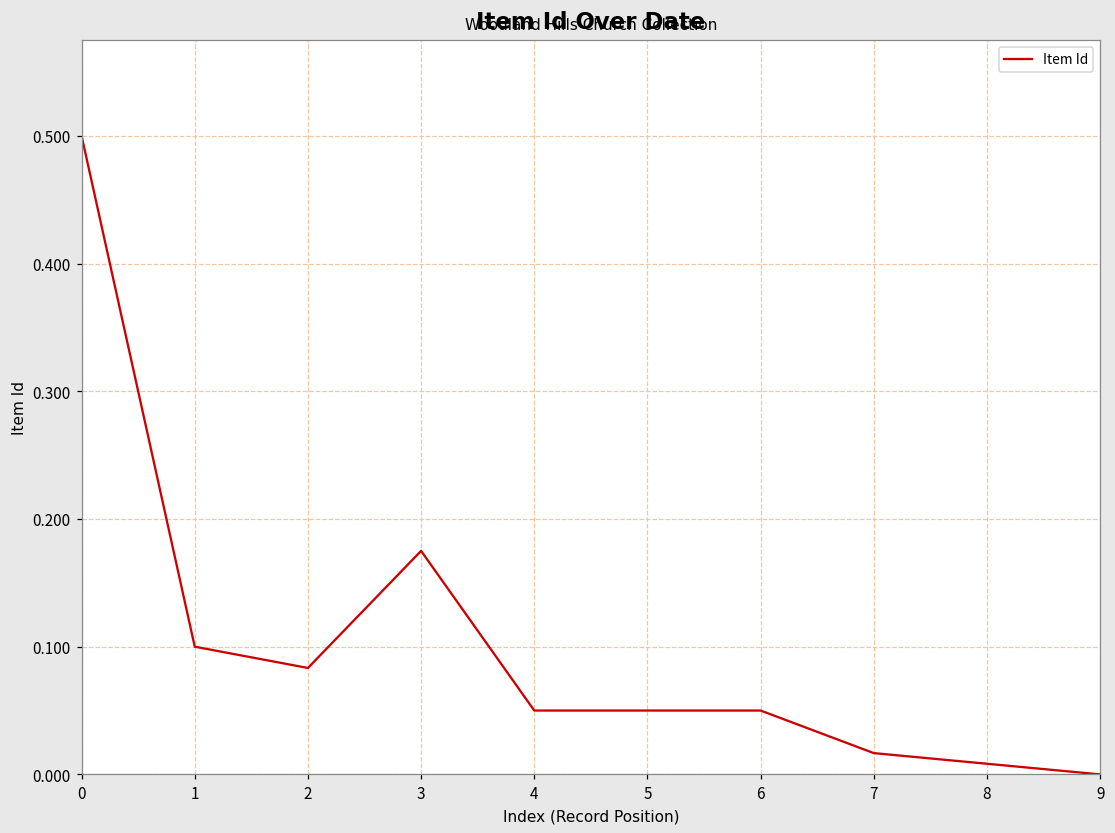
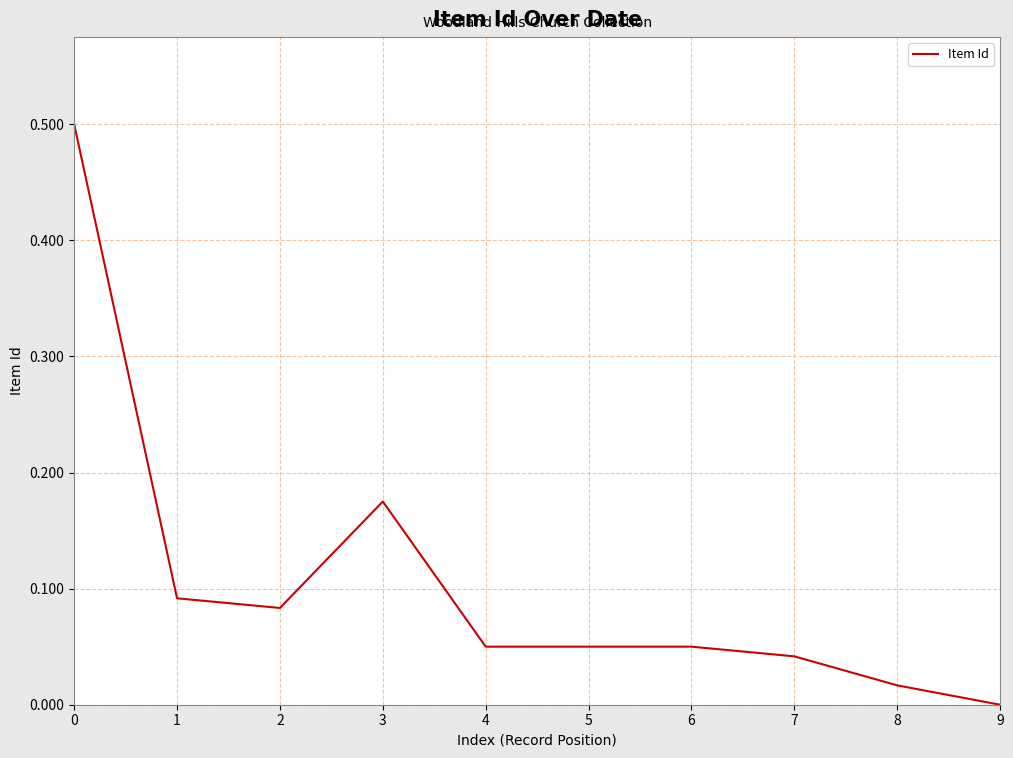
1: 0.100 -> 0.092
7: 0.017 -> 0.042
8: 0.008 -> 0.017
